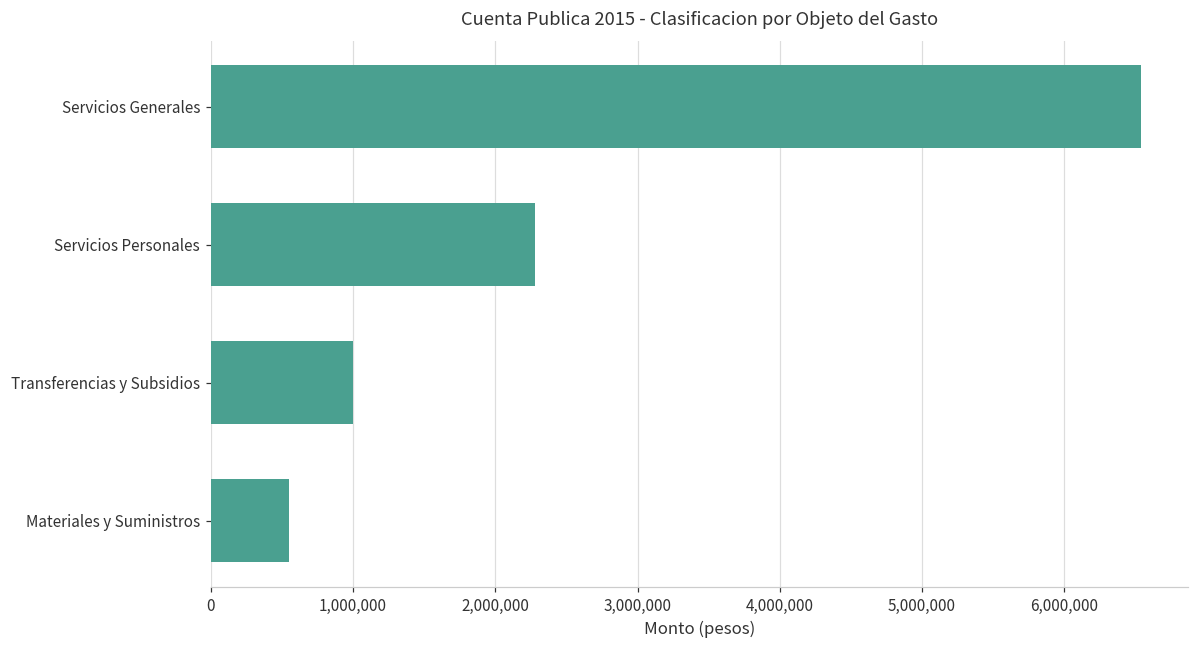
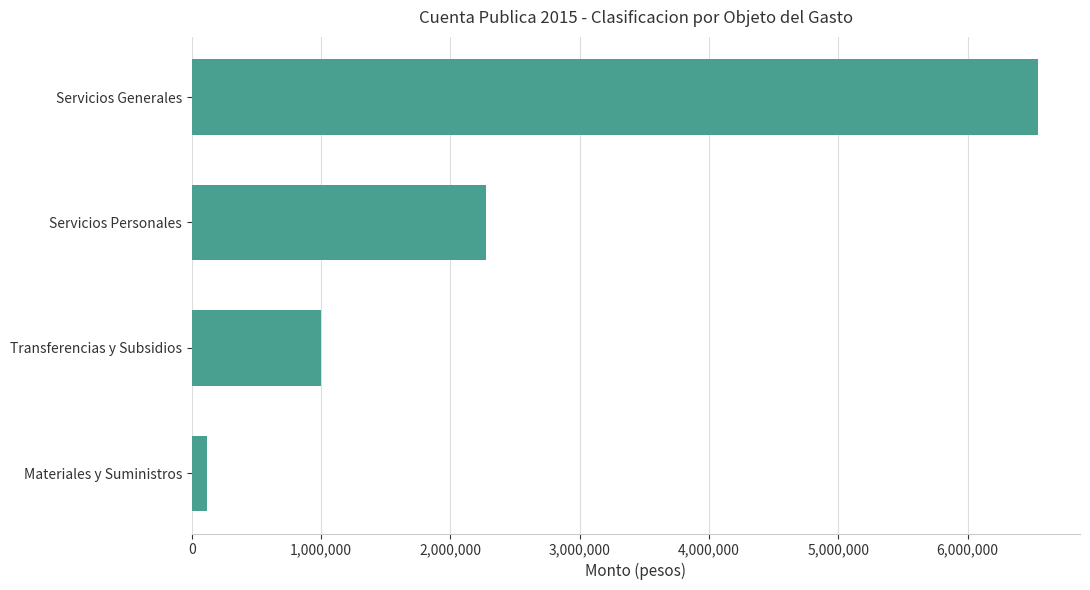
Materiales y Suministros: 550,000 -> 120,000
